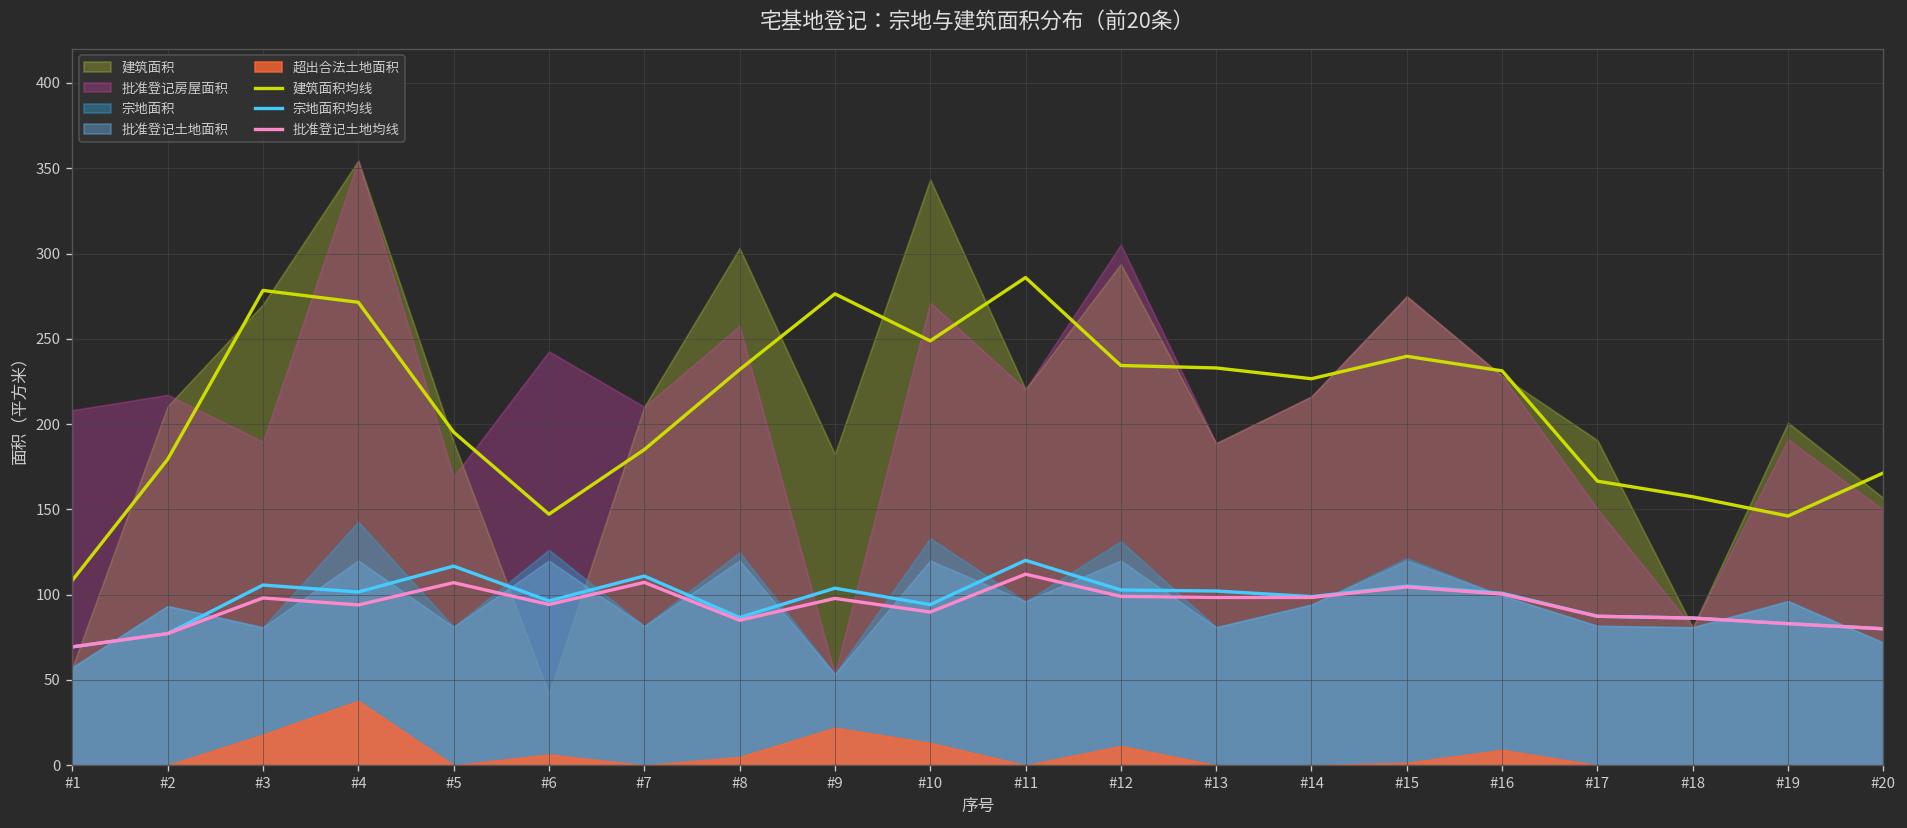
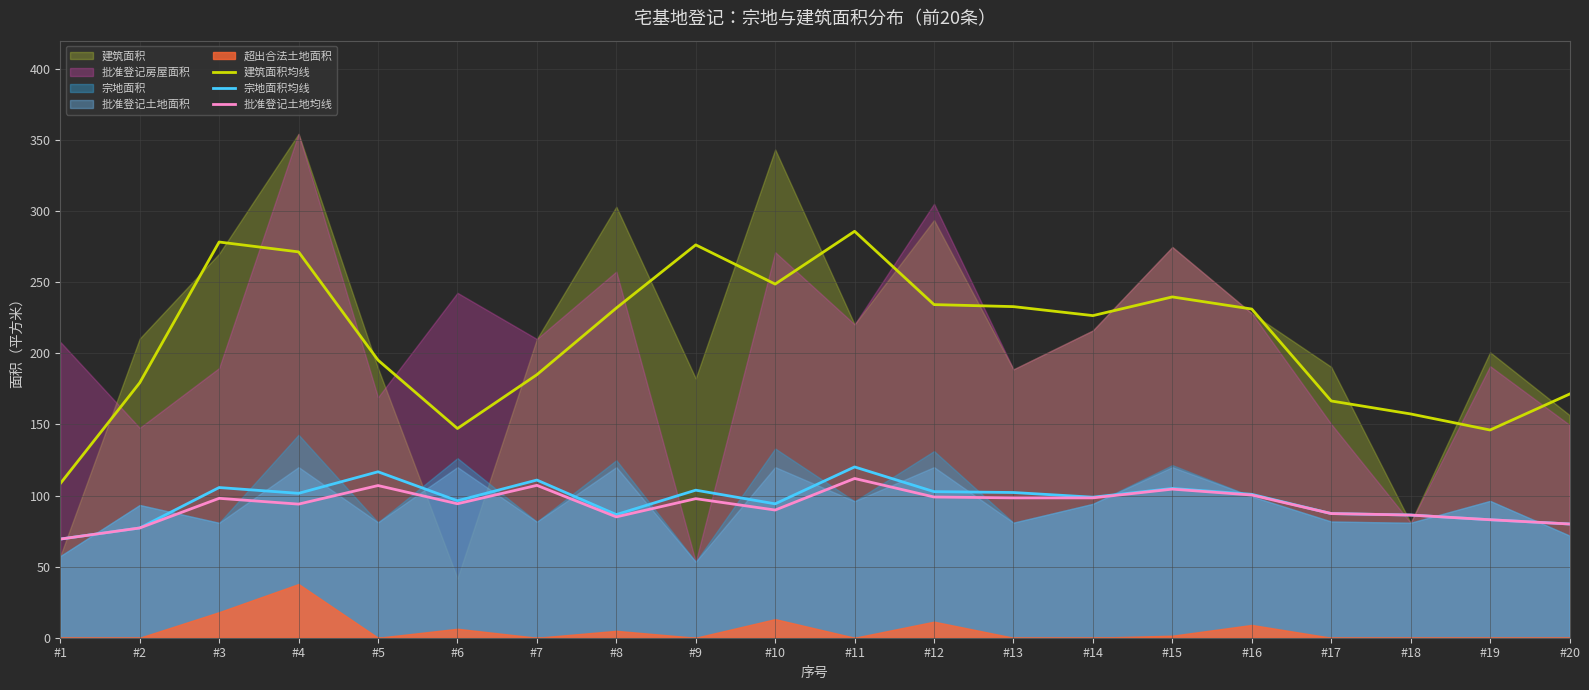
批准登记房屋面积, #2: 217 -> 148
超出合法土地面积, #9: 22 -> 0
